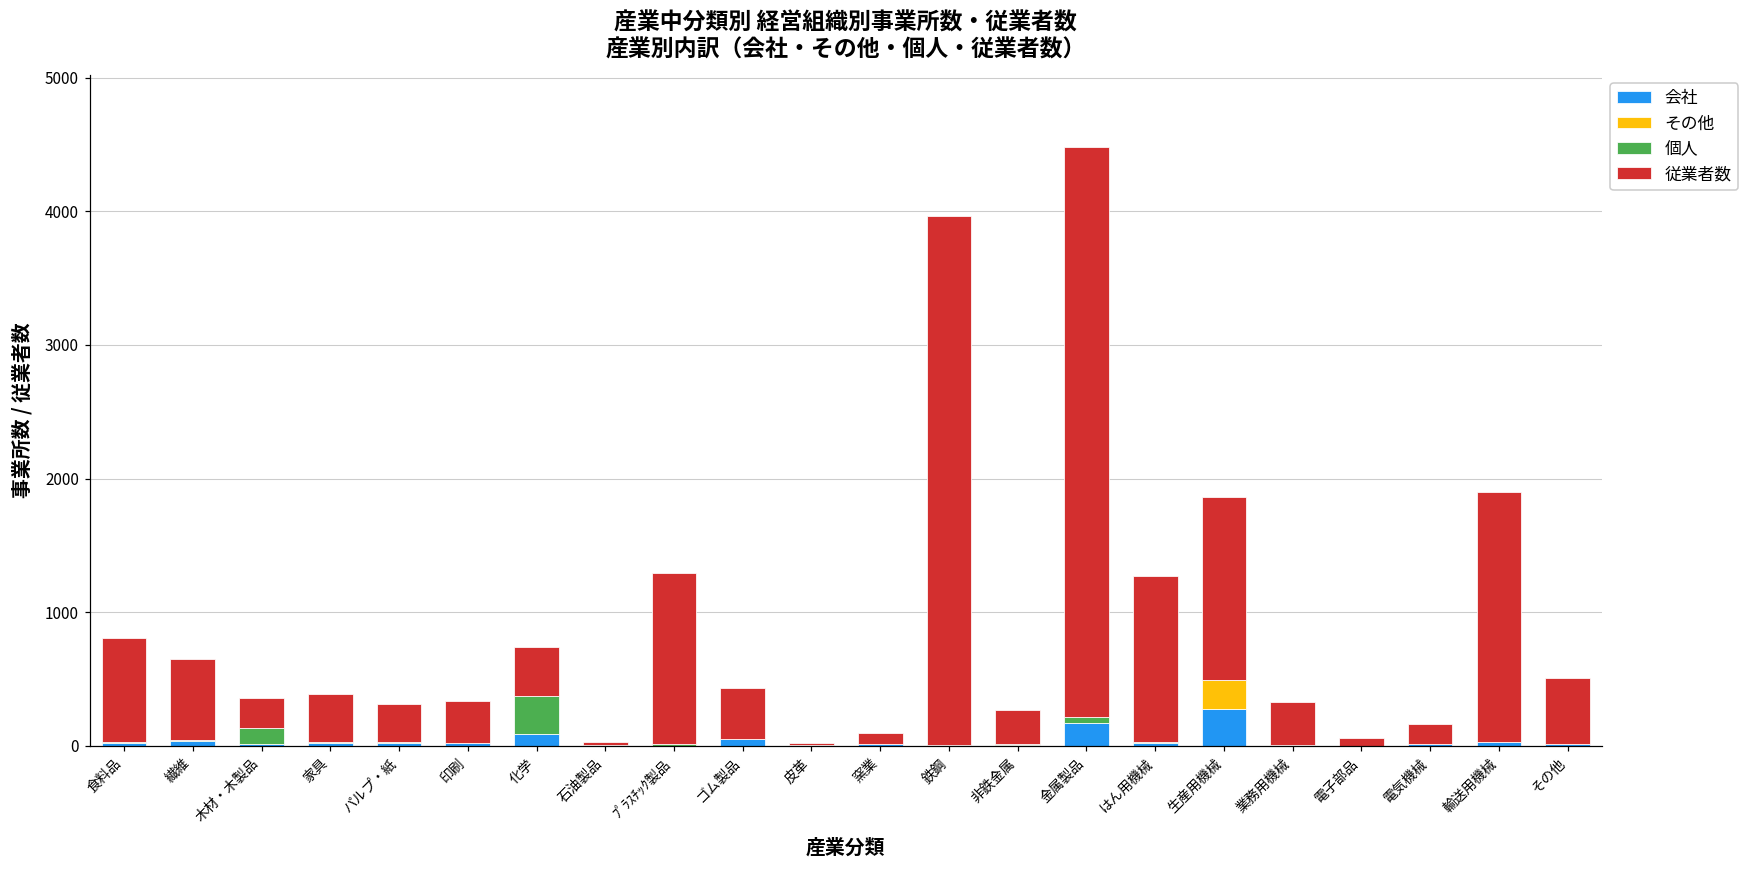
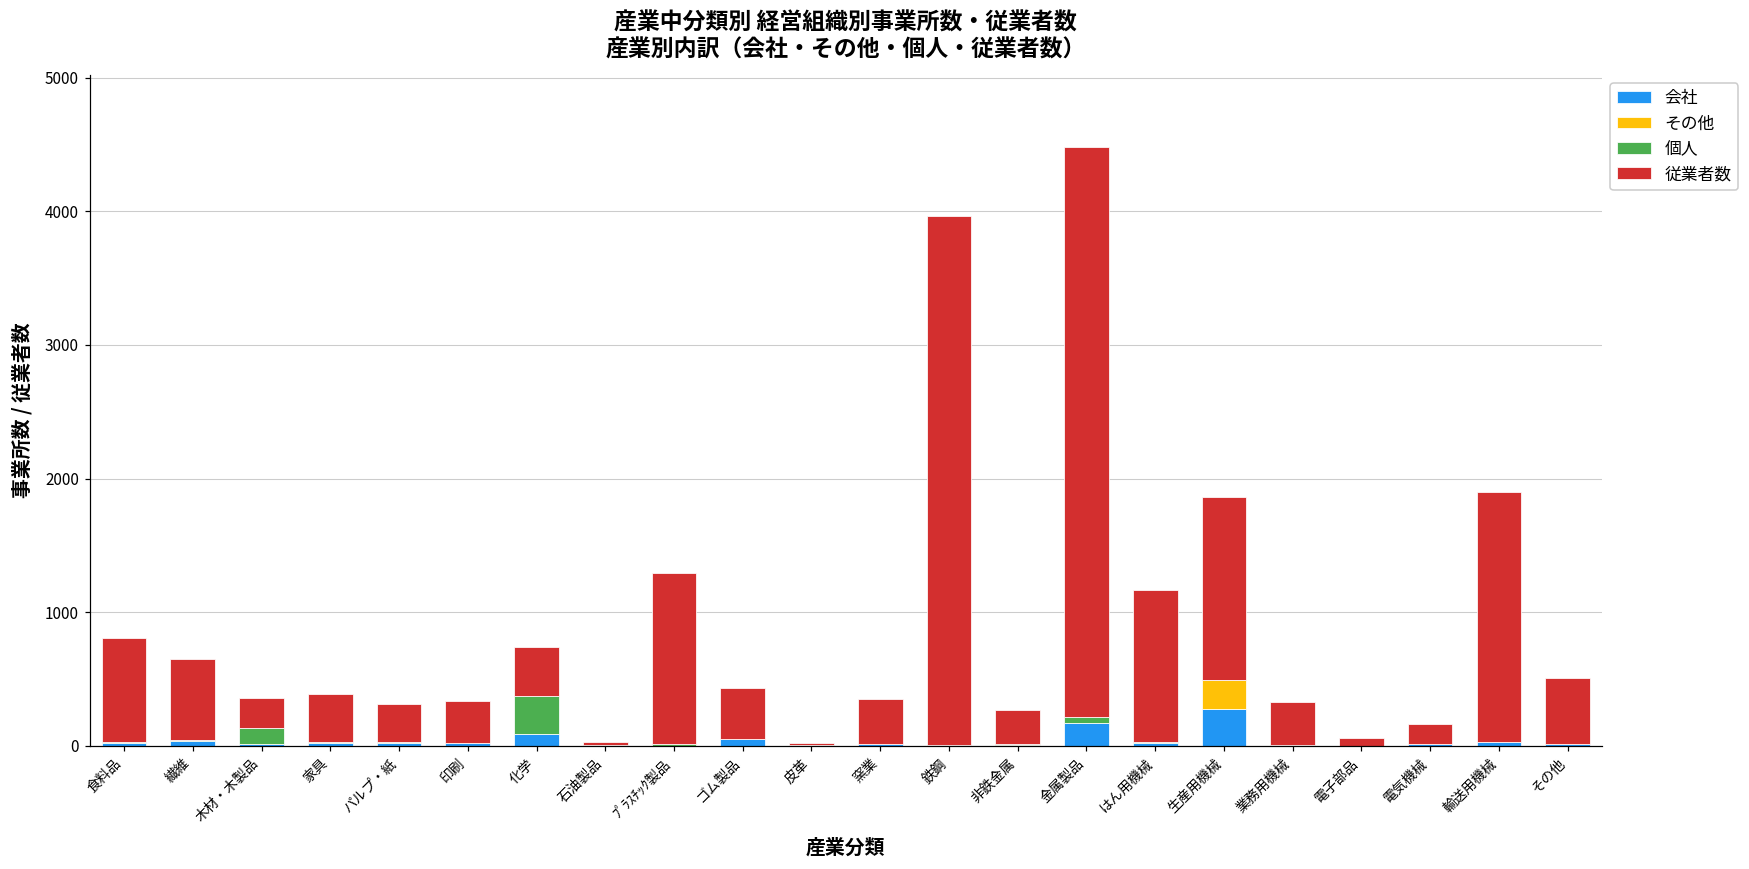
従業者数, 窯業: 80 -> 330
従業者数, はん用機械: 1240 -> 1140
